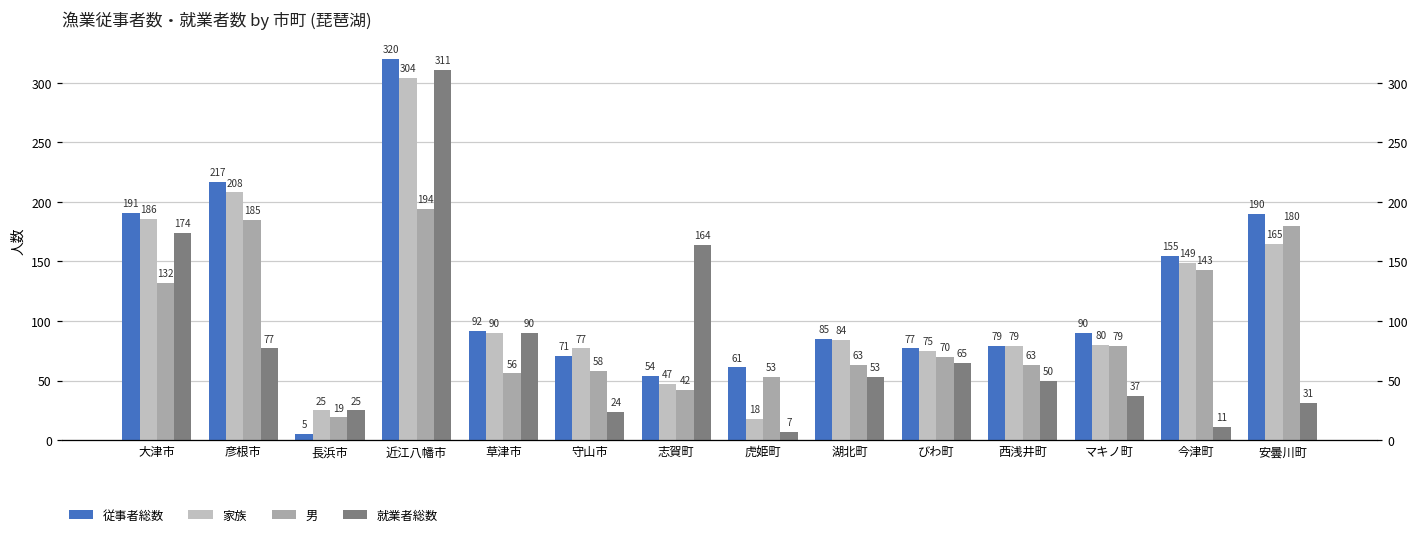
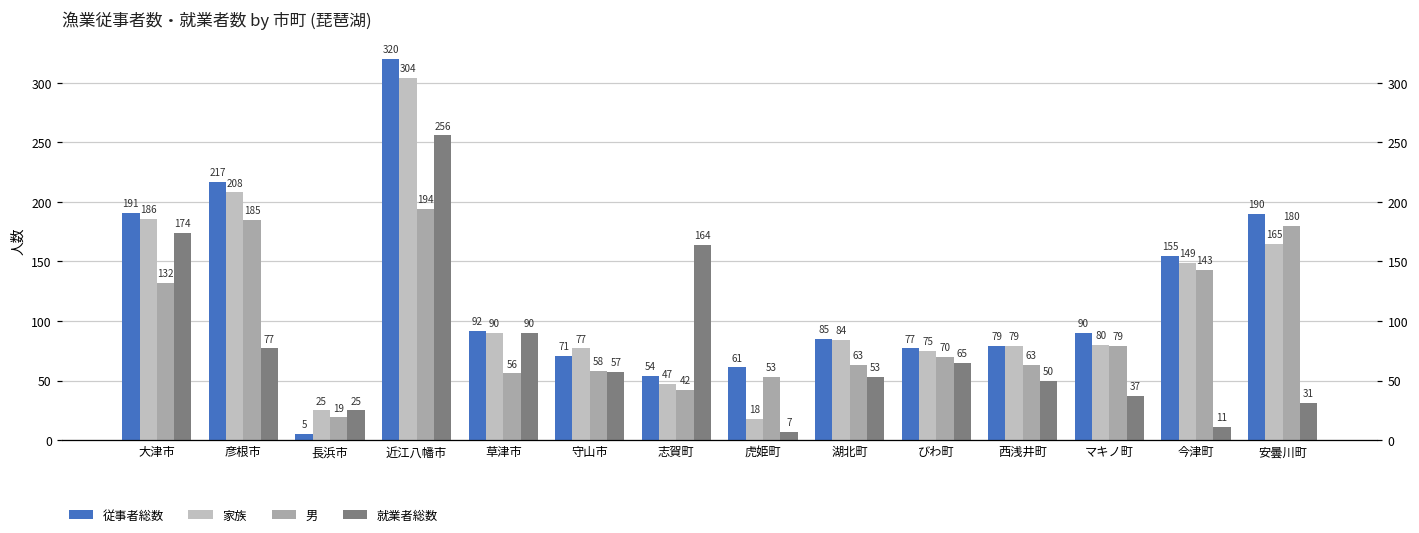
就業者総数, 近江八幡市: 311 -> 256
就業者総数, 守山市: 24 -> 57
